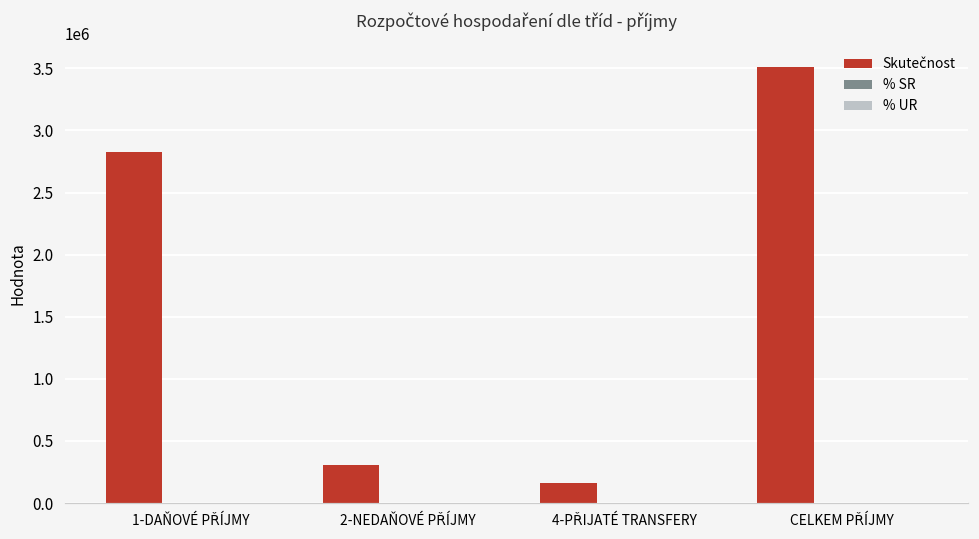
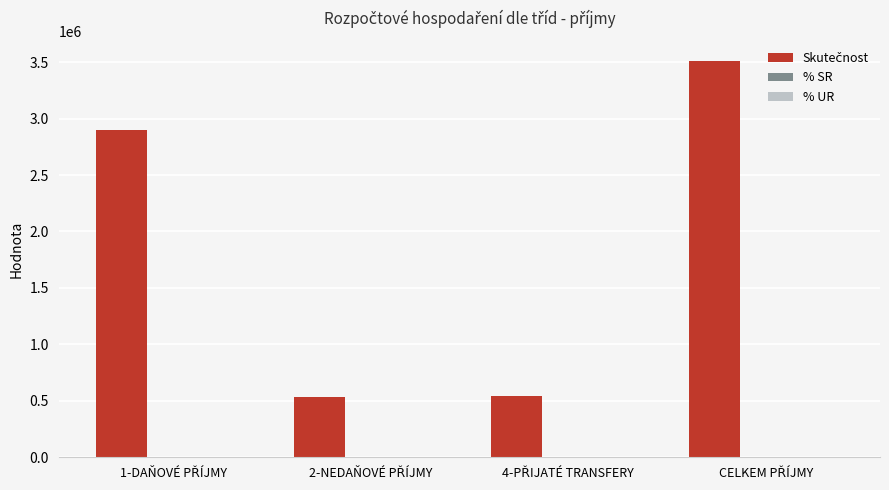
Skutečnost, 1-DAŇOVÉ PŘÍJMY: 2820000 -> 2890000
Skutečnost, 2-NEDAŇOVÉ PŘÍJMY: 310000 -> 530000
Skutečnost, 4-PŘIJATÉ TRANSFERY: 160000 -> 540000
